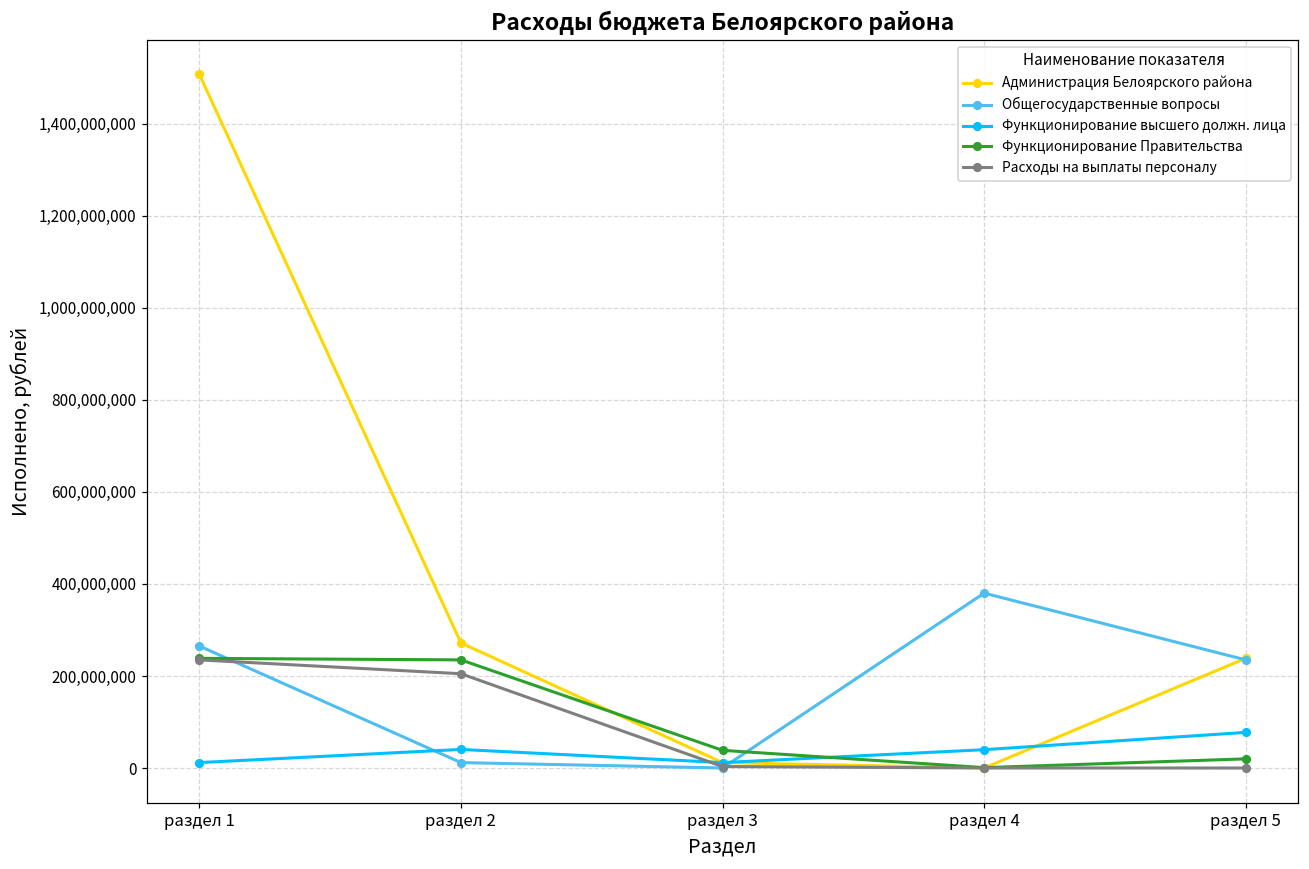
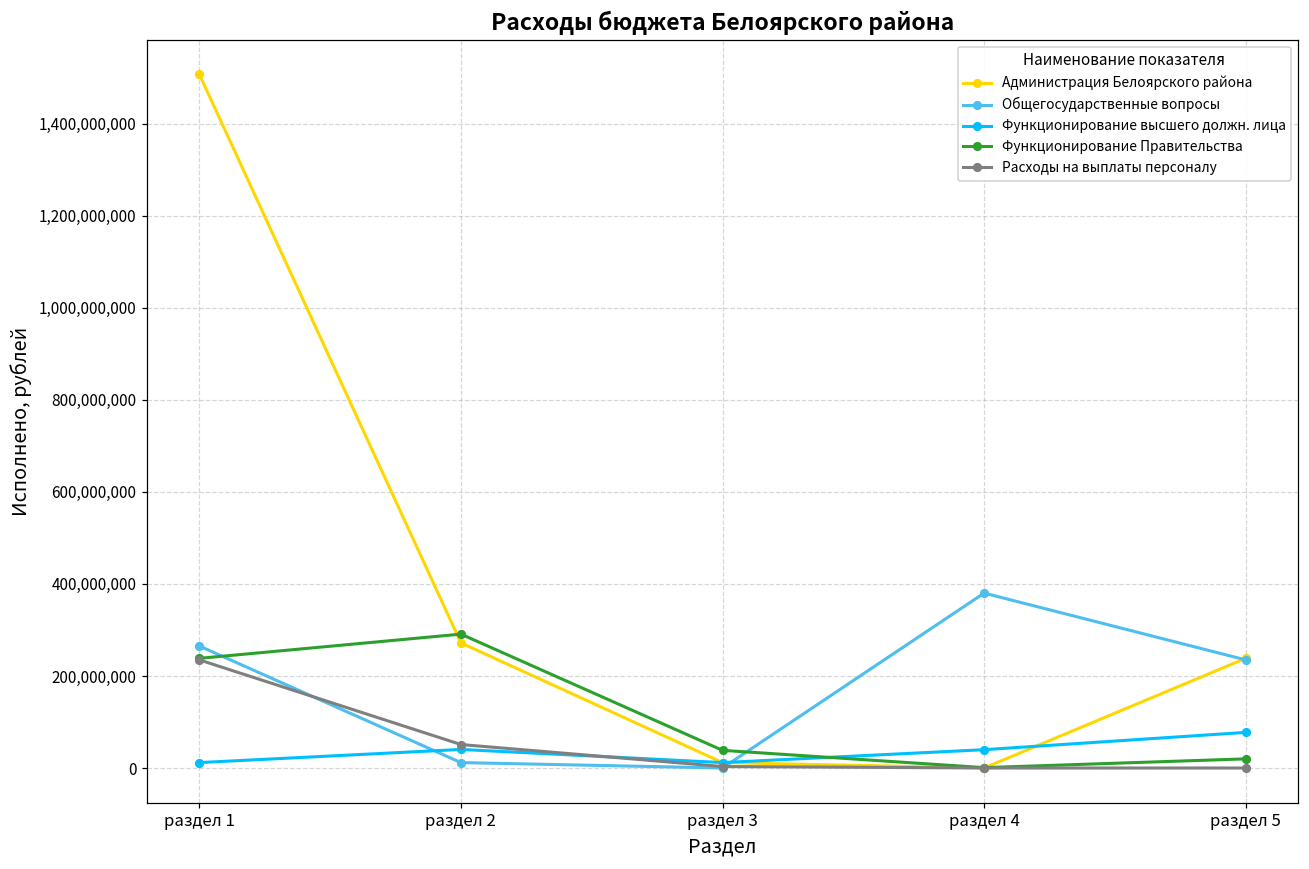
Функционирование Правительства, раздел 2: 230,000,000 -> 290,000,000
Расходы на выплаты персоналу, раздел 2: 200,000,000 -> 50,000,000
